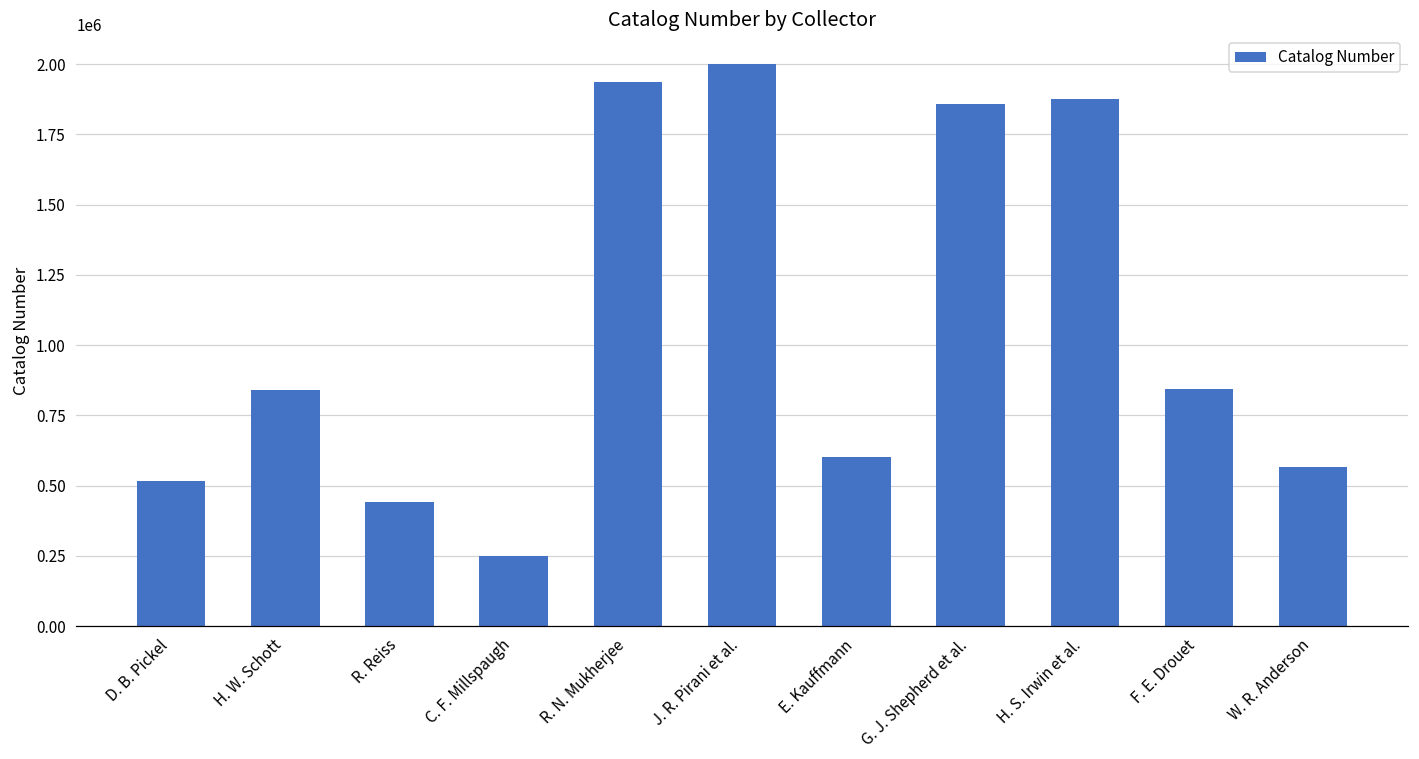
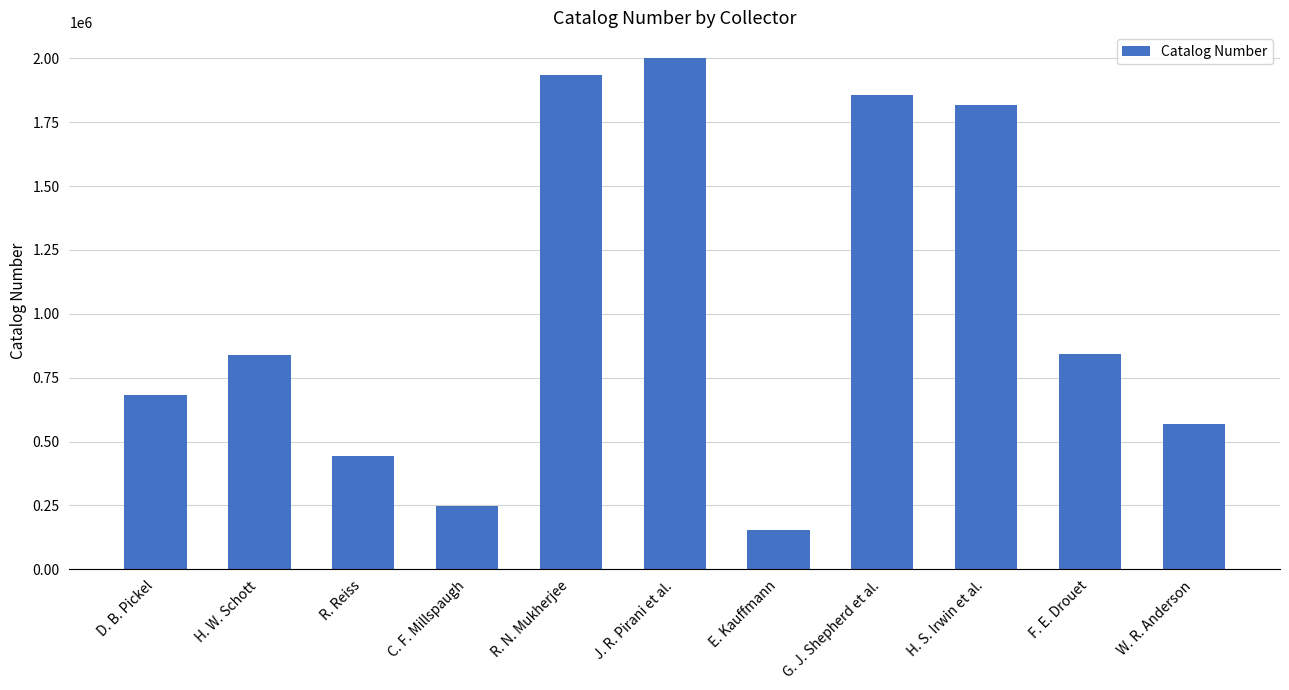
D. B. Pickel: 520000 -> 680000
E. Kauffmann: 600000 -> 150000
H. S. Irwin et al.: 1880000 -> 1820000
